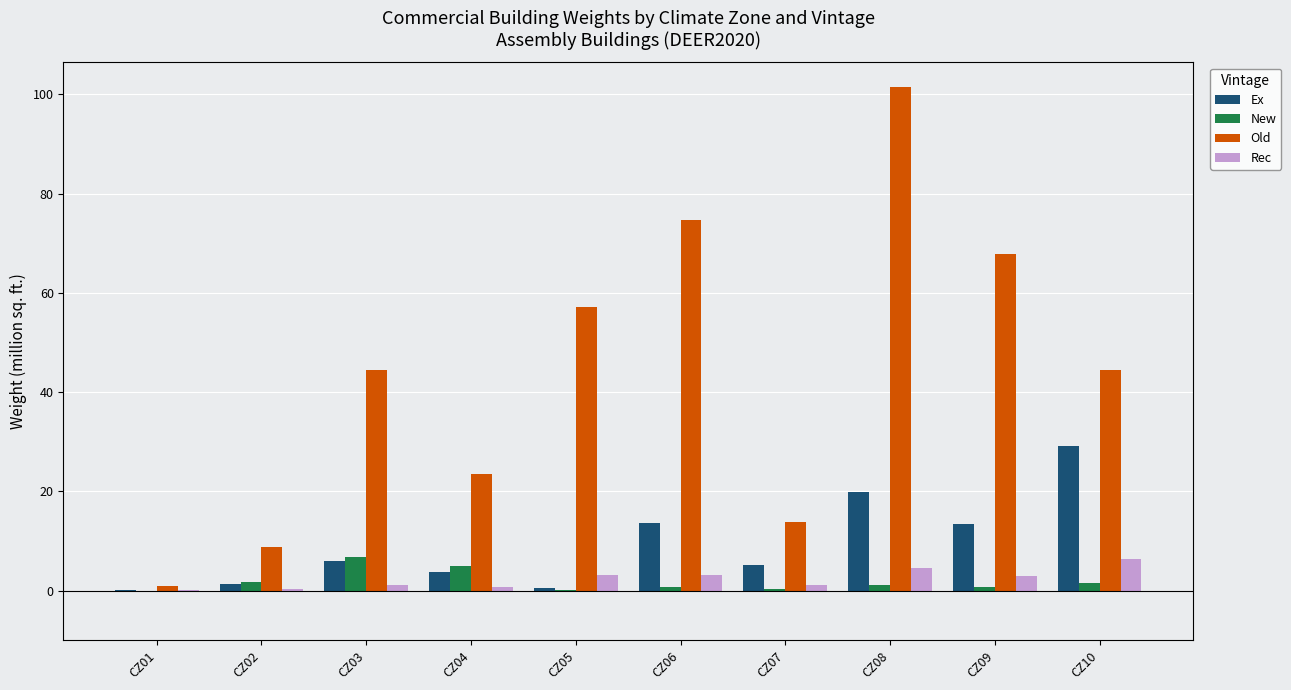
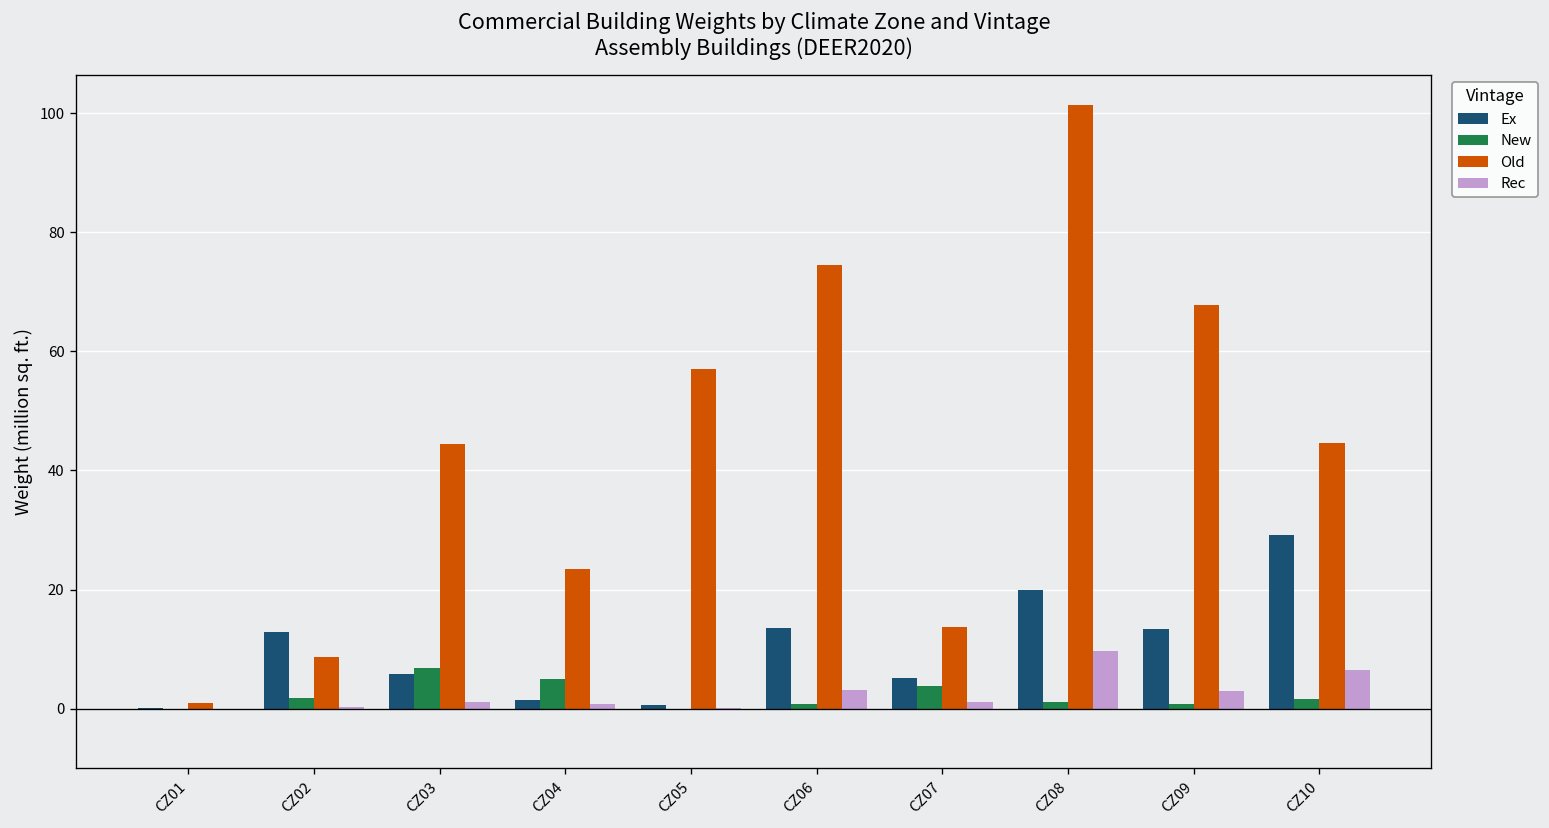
Ex, CZ02: 1 -> 13
Ex, CZ04: 4 -> 2
Rec, CZ05: 3 -> 0
New, CZ07: 0 -> 4
Rec, CZ08: 5 -> 10
